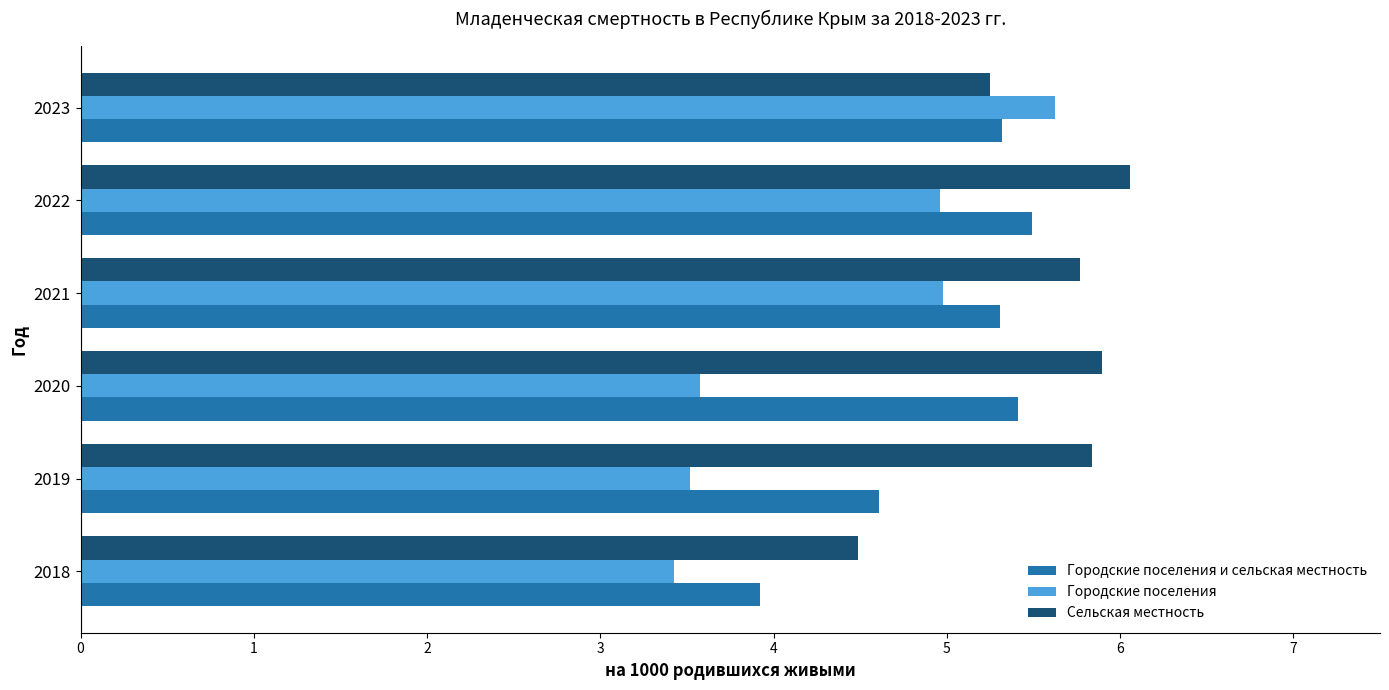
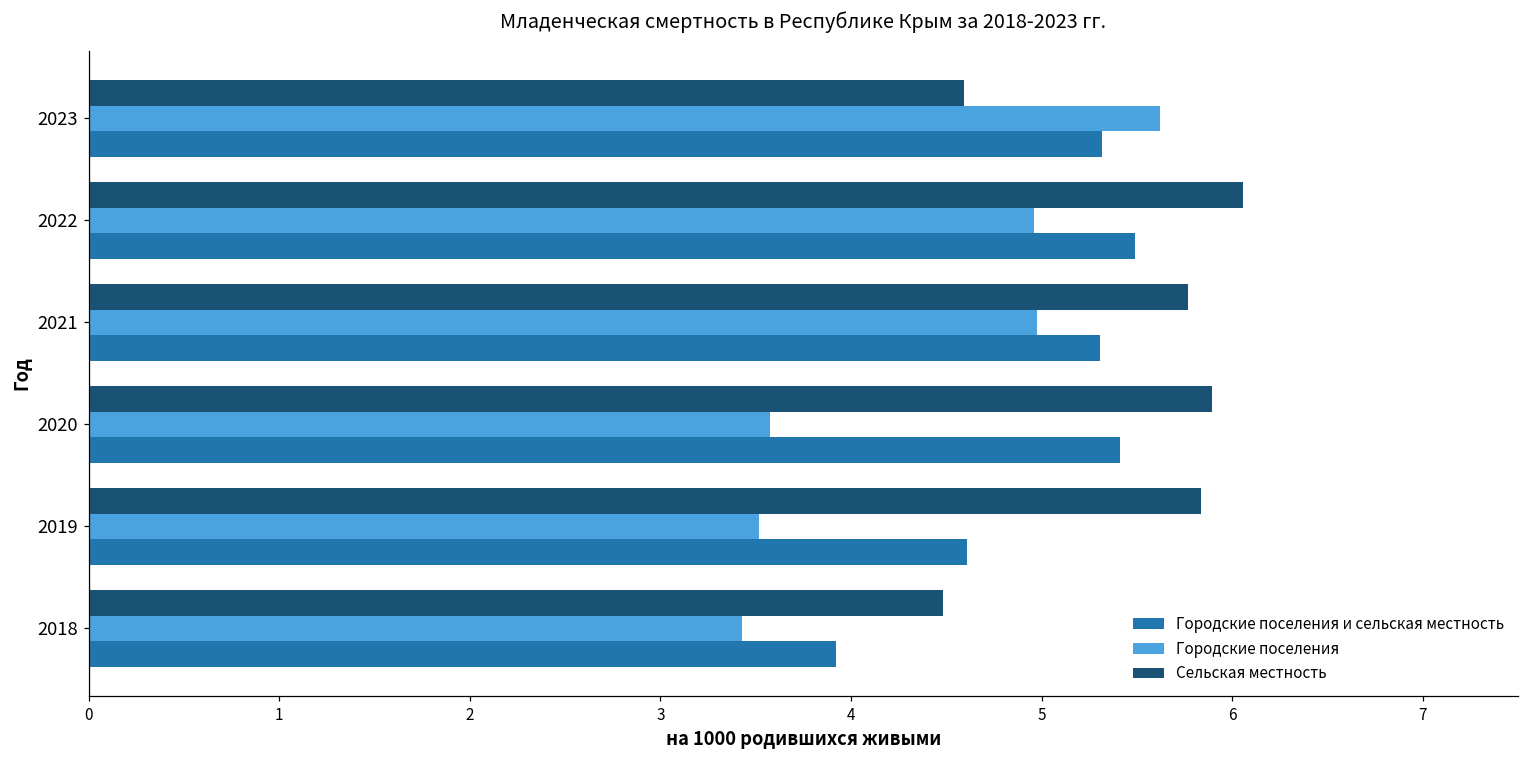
Сельская местность, 2023: 5.25 -> 4.59
